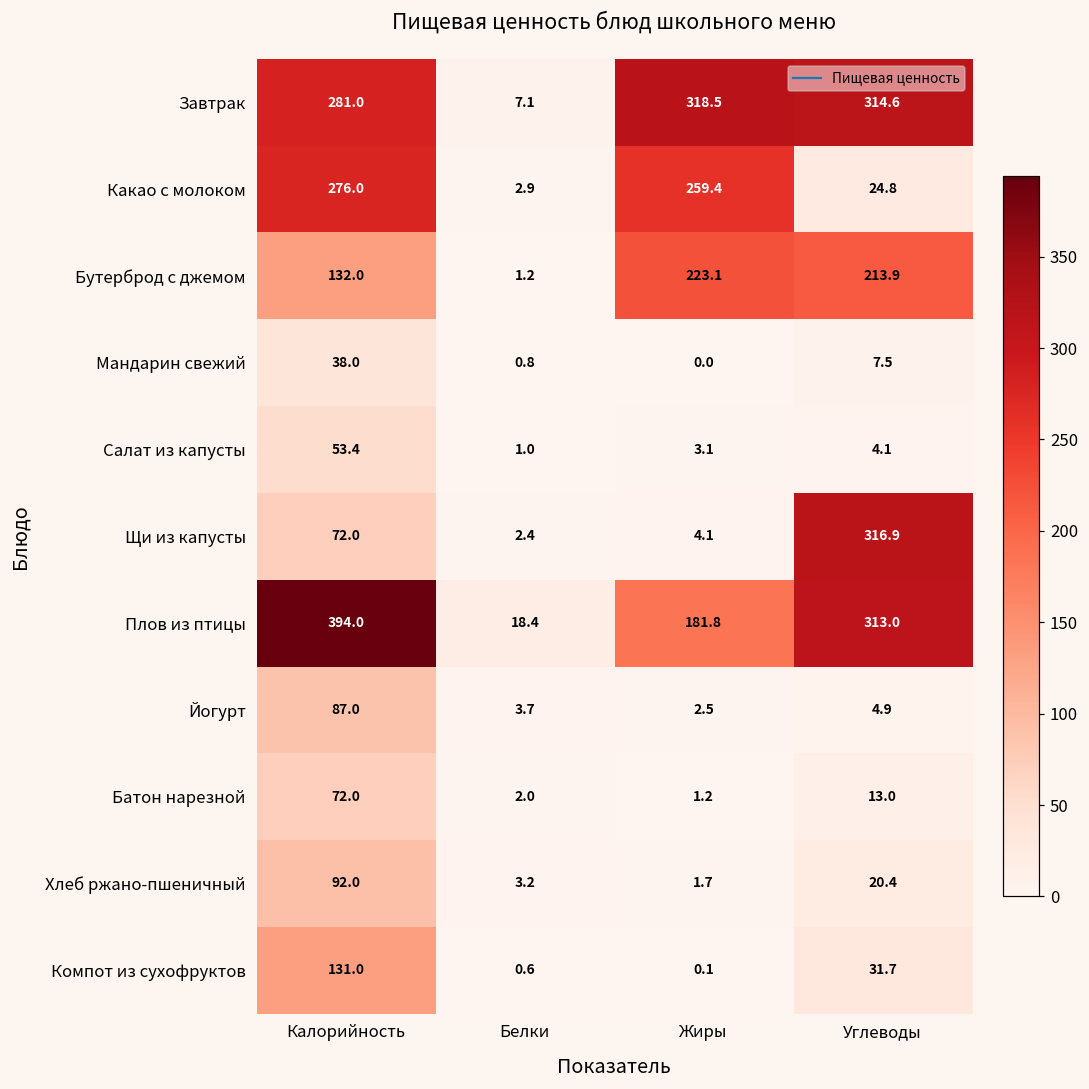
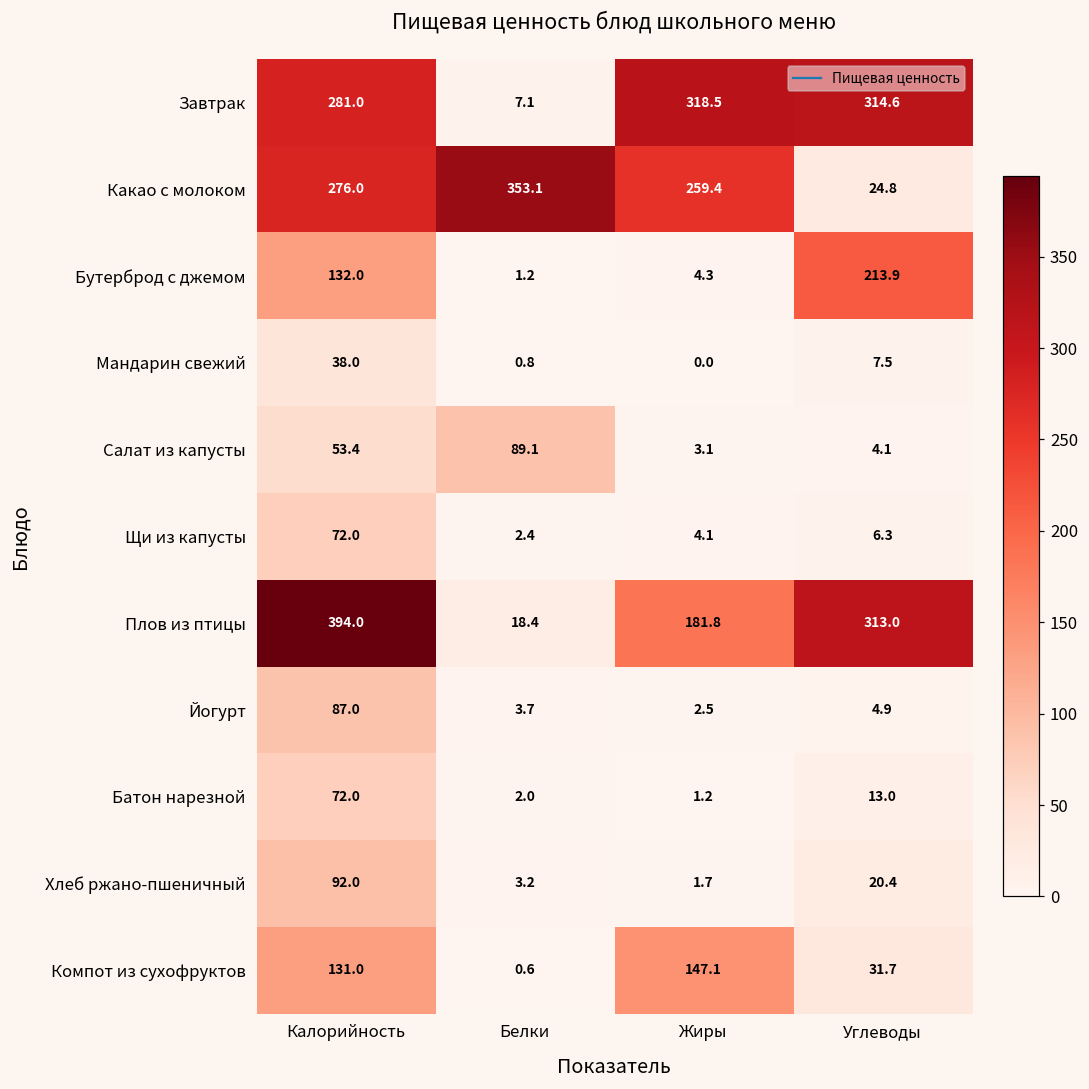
Какао с молоком, Белки: 2.9 -> 353.1
Бутерброд с джемом, Жиры: 223.1 -> 4.3
Салат из капусты, Белки: 1.0 -> 89.1
Щи из капусты, Углеводы: 316.9 -> 6.3
Компот из сухофруктов, Жиры: 0.1 -> 147.1
